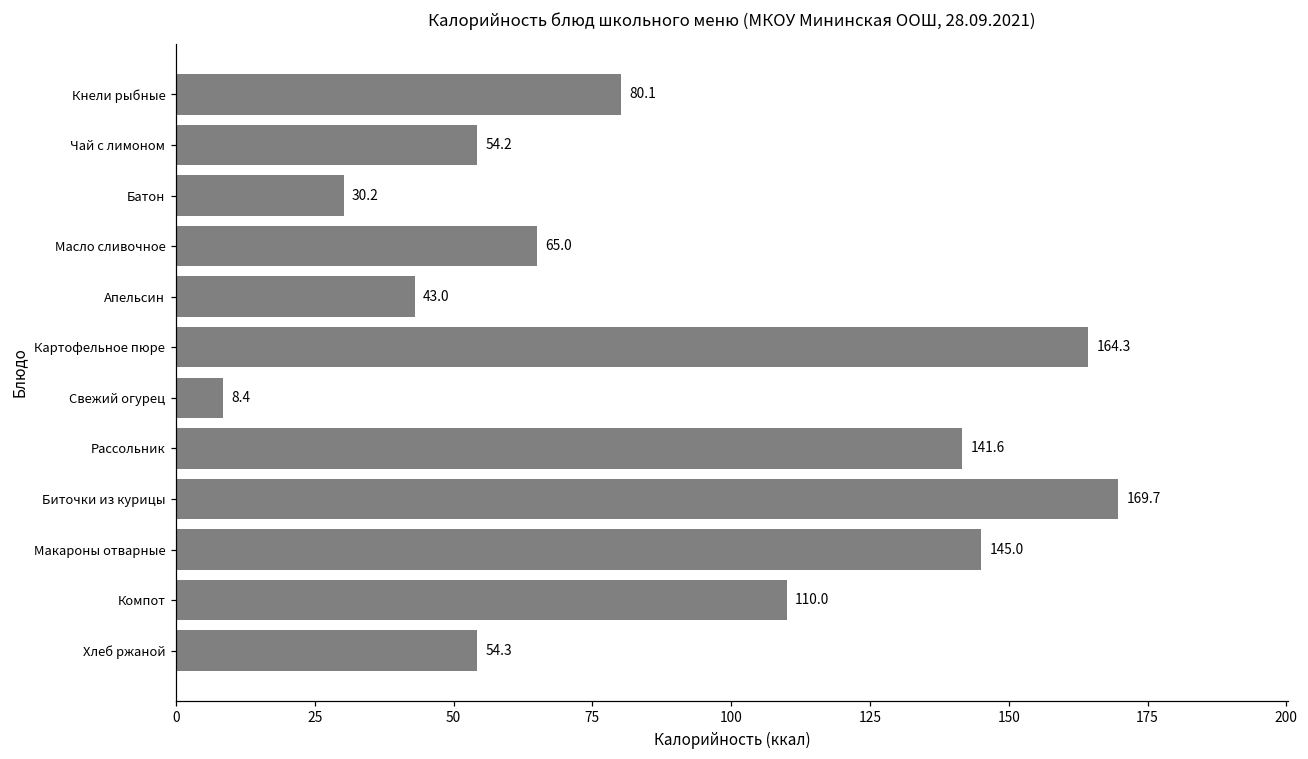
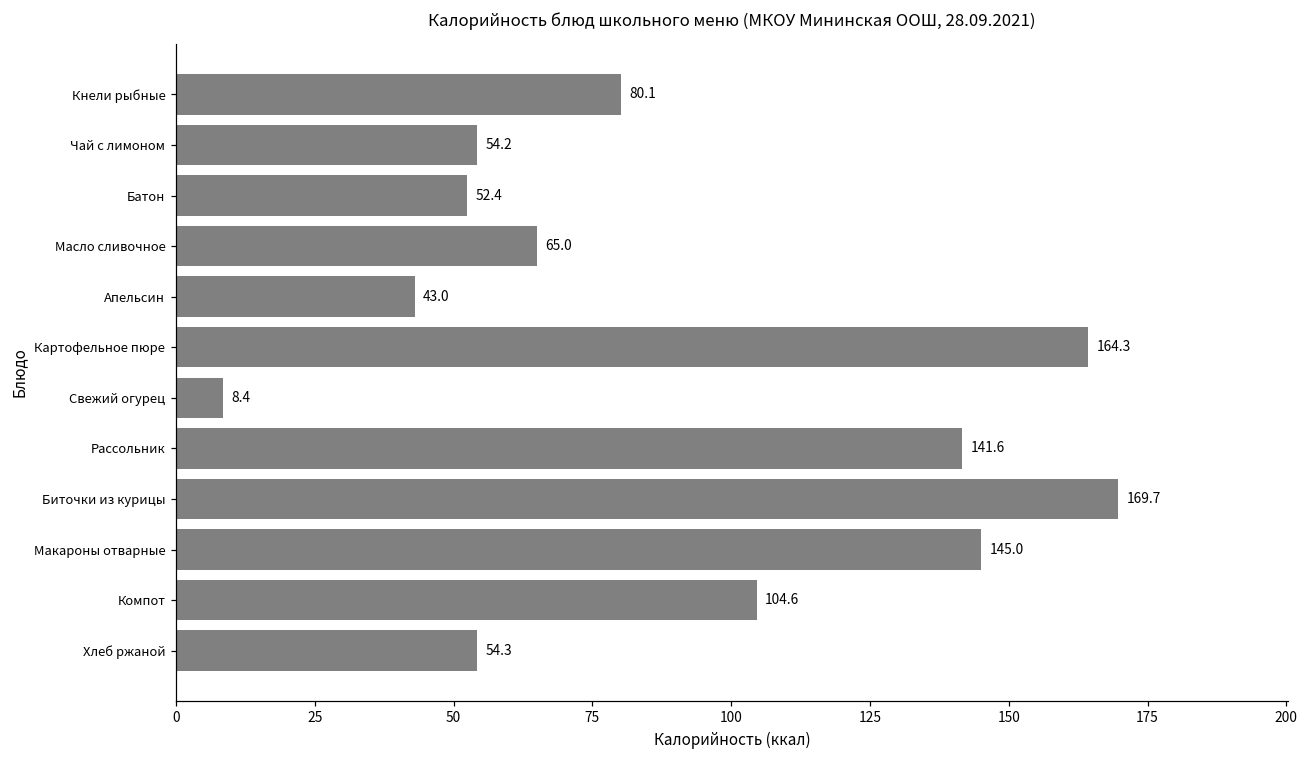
Батон: 30.2 -> 52.4
Компот: 110.0 -> 104.6
